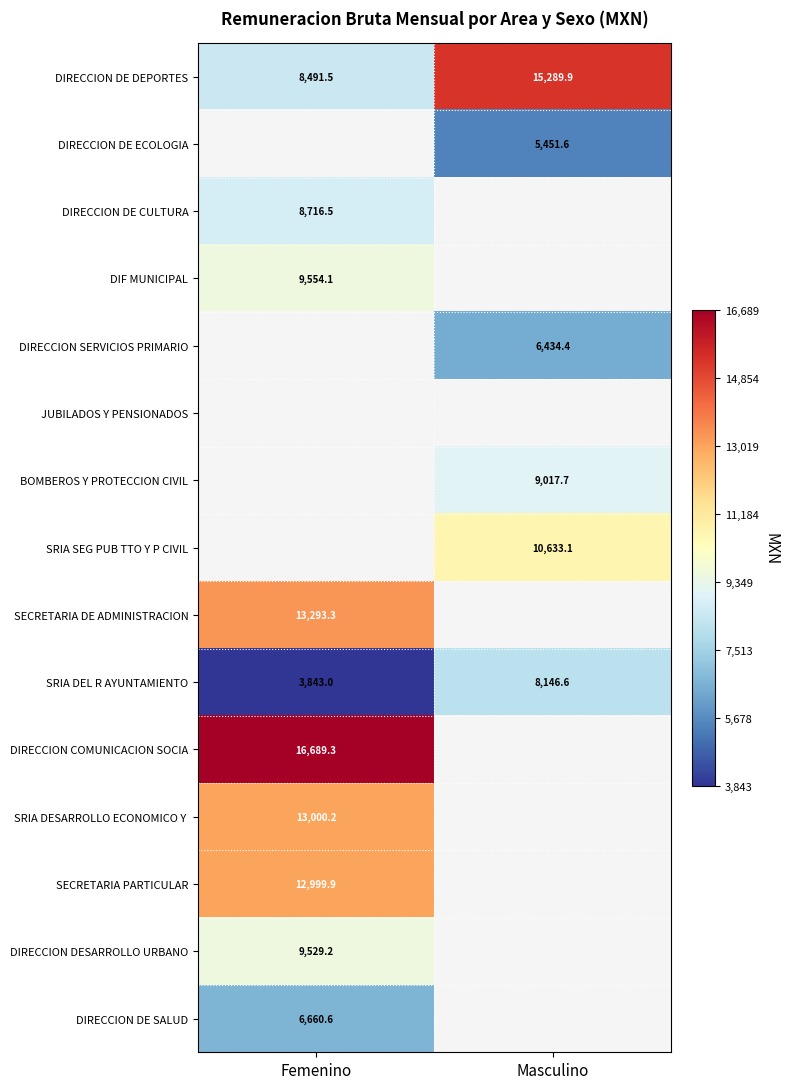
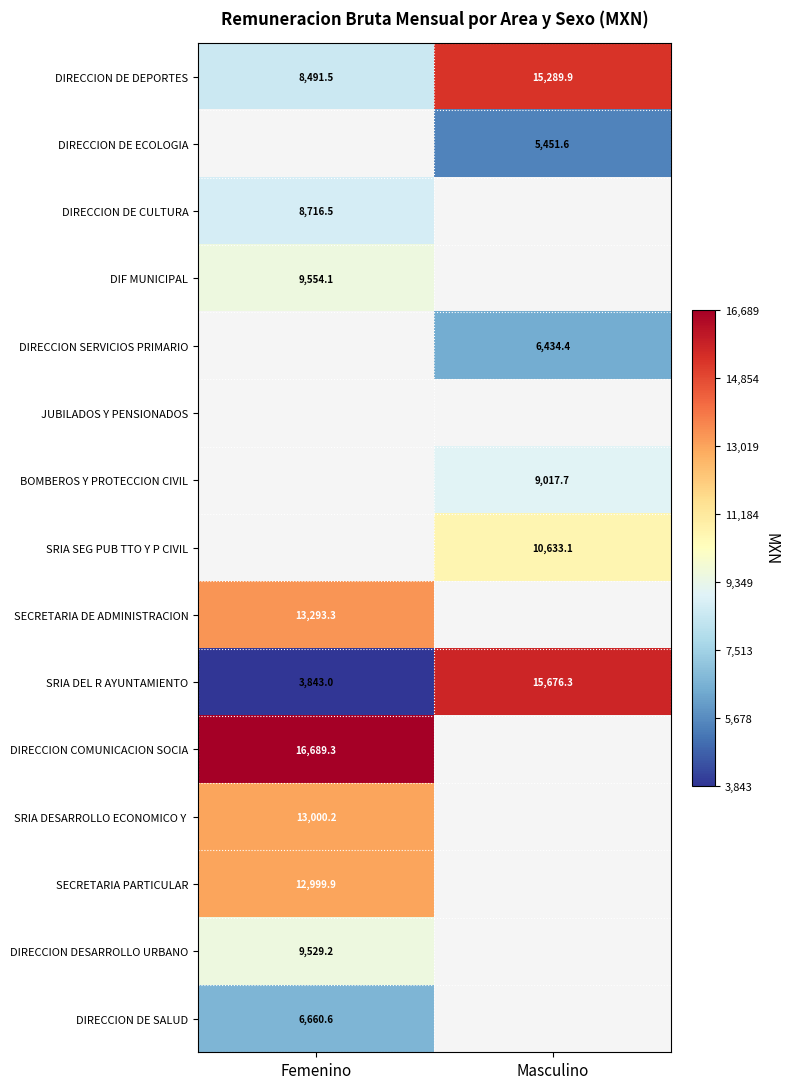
SRIA DEL R AYUNTAMIENTO, Masculino: 8,146.6 -> 15,676.3
